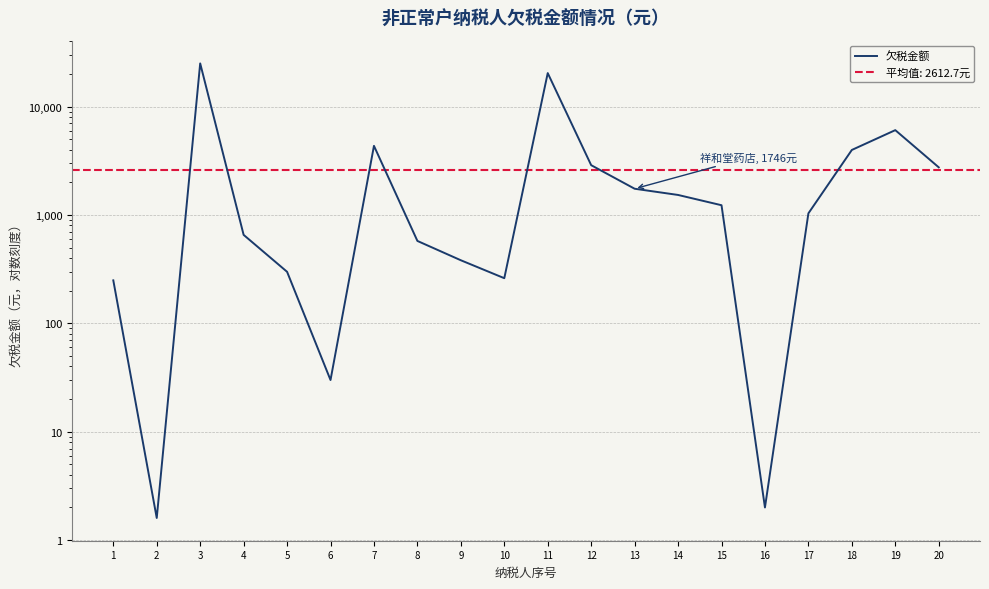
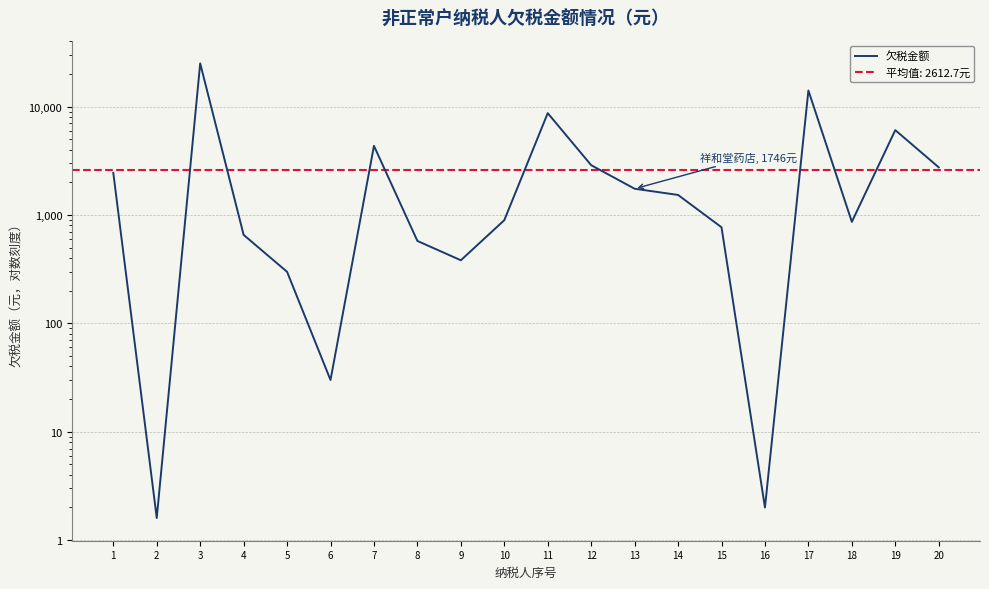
1: 250 -> 2,400
10: 260 -> 900
11: 20,000 -> 9,000
15: 1,200 -> 800
17: 1,000 -> 14,000
18: 4,000 -> 900
